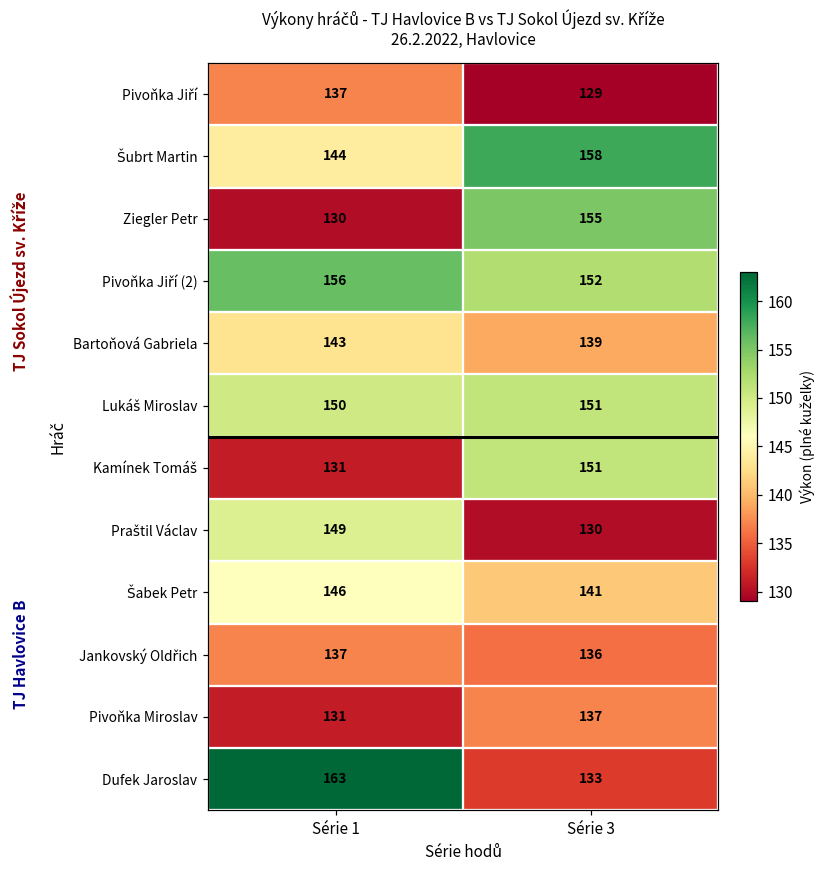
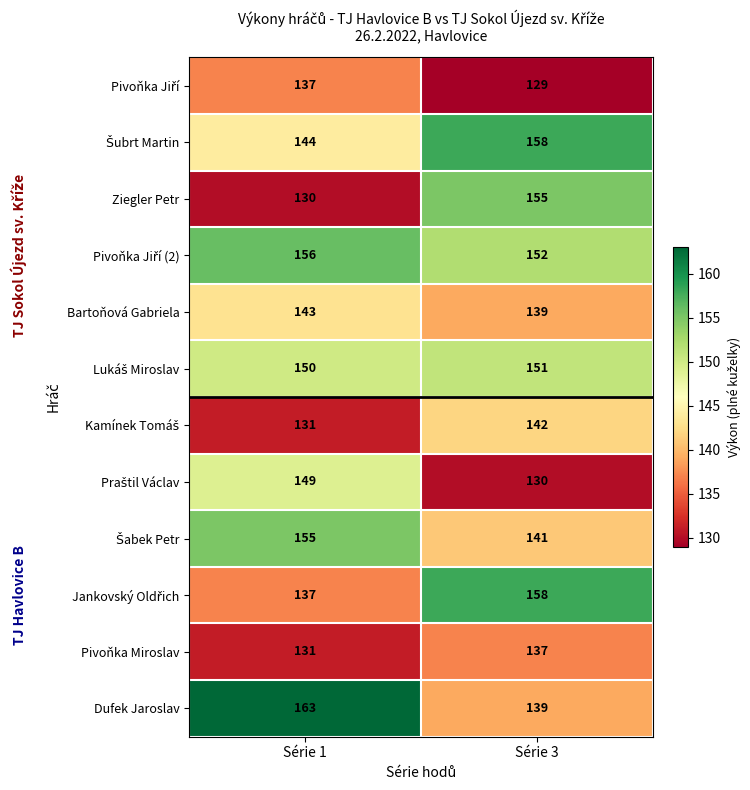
Kamínek Tomáš, Série 3: 151 -> 142
Šabek Petr, Série 1: 146 -> 155
Jankovský Oldřich, Série 3: 136 -> 158
Dufek Jaroslav, Série 3: 133 -> 139
